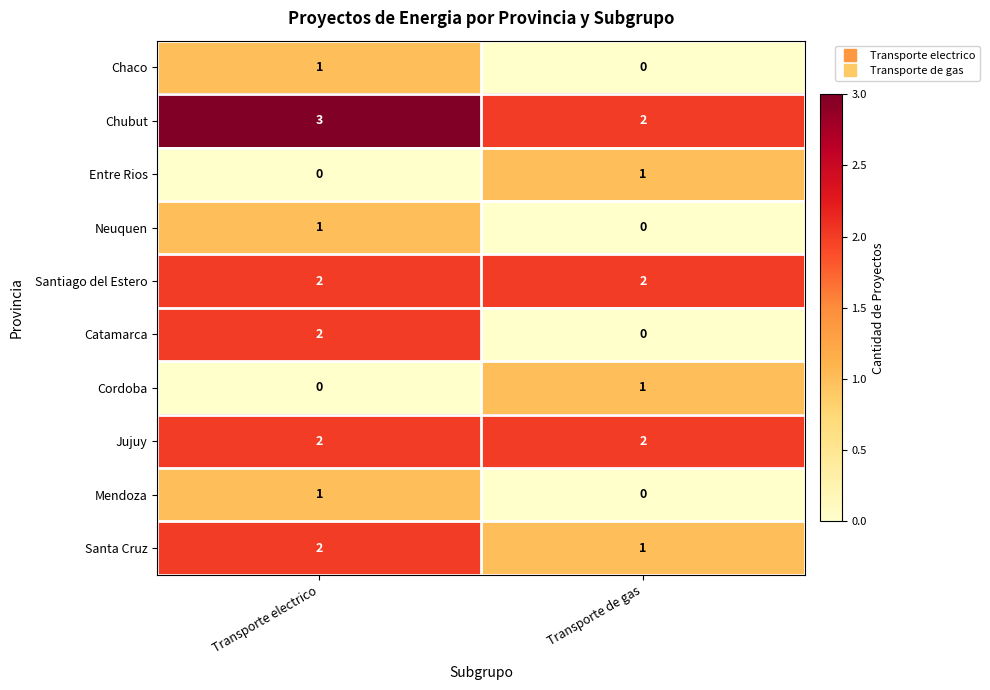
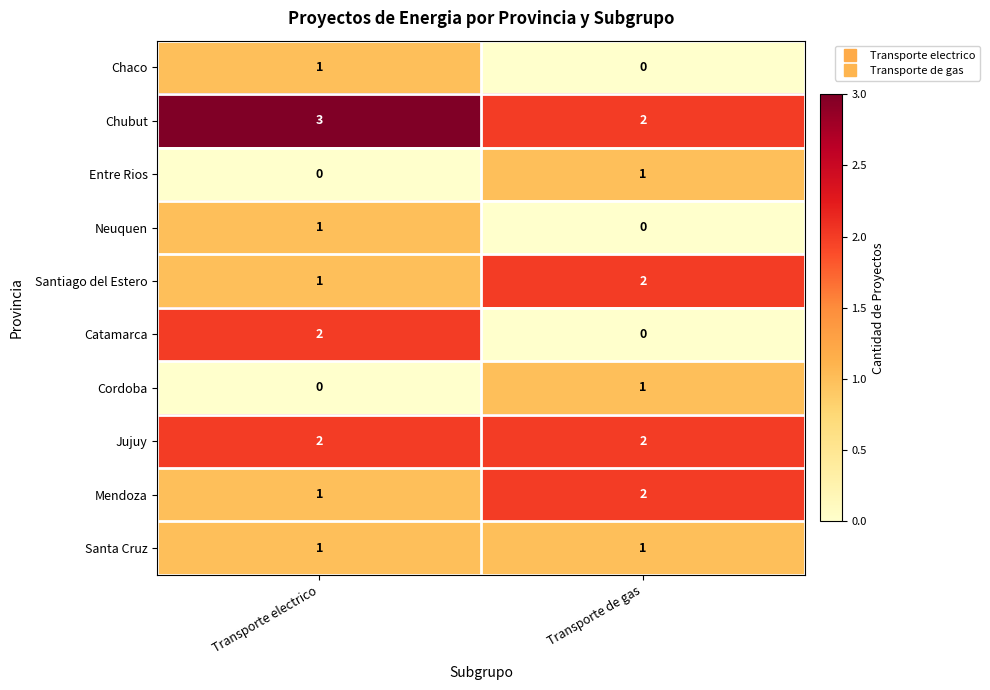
Santiago del Estero, Transporte electrico: 2 -> 1
Mendoza, Transporte de gas: 0 -> 2
Santa Cruz, Transporte electrico: 2 -> 1
